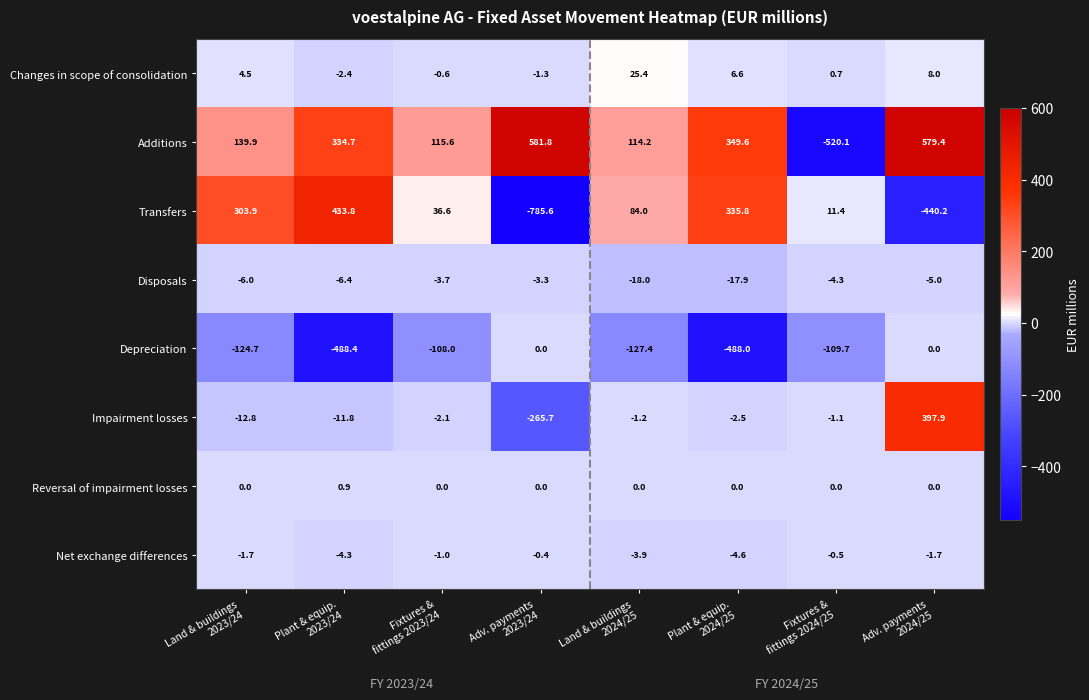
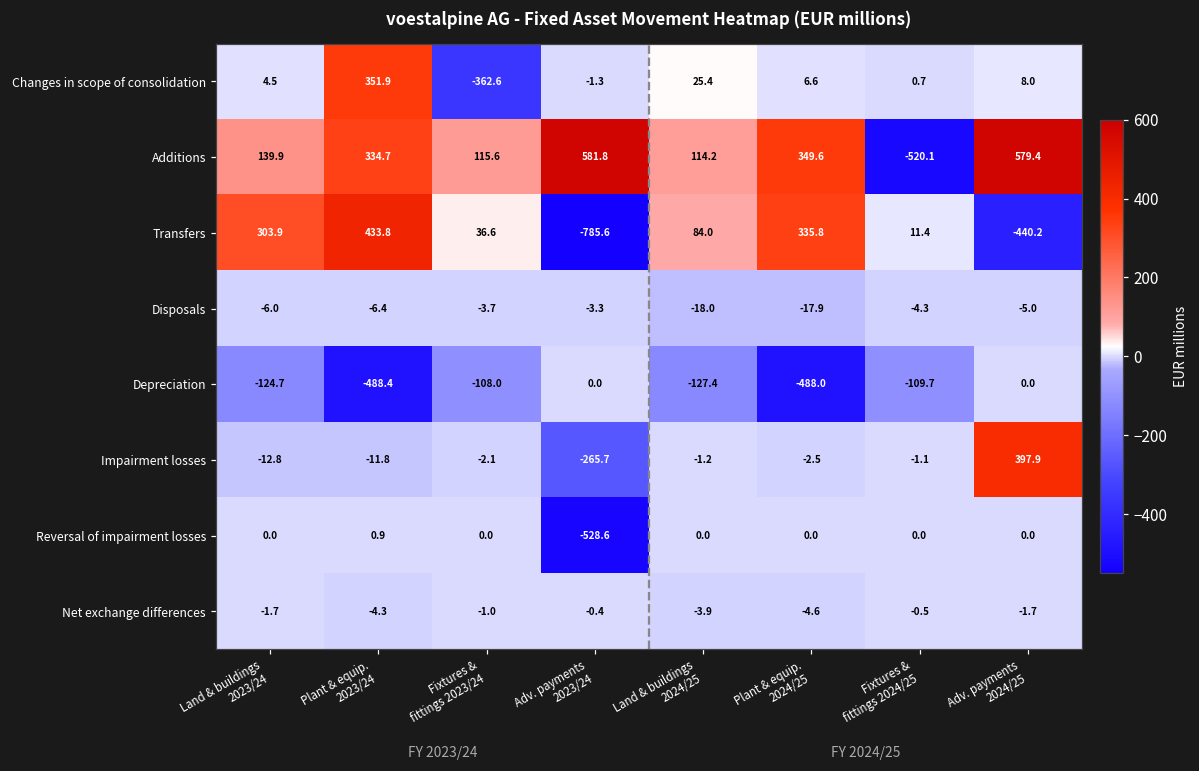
Changes in scope of consolidation, Plant & equip. 2023/24: -2.4 -> 351.9
Changes in scope of consolidation, Fixtures & fittings 2023/24: -0.6 -> -362.6
Reversal of impairment losses, Adv. payments 2023/24: 0.0 -> -528.6
